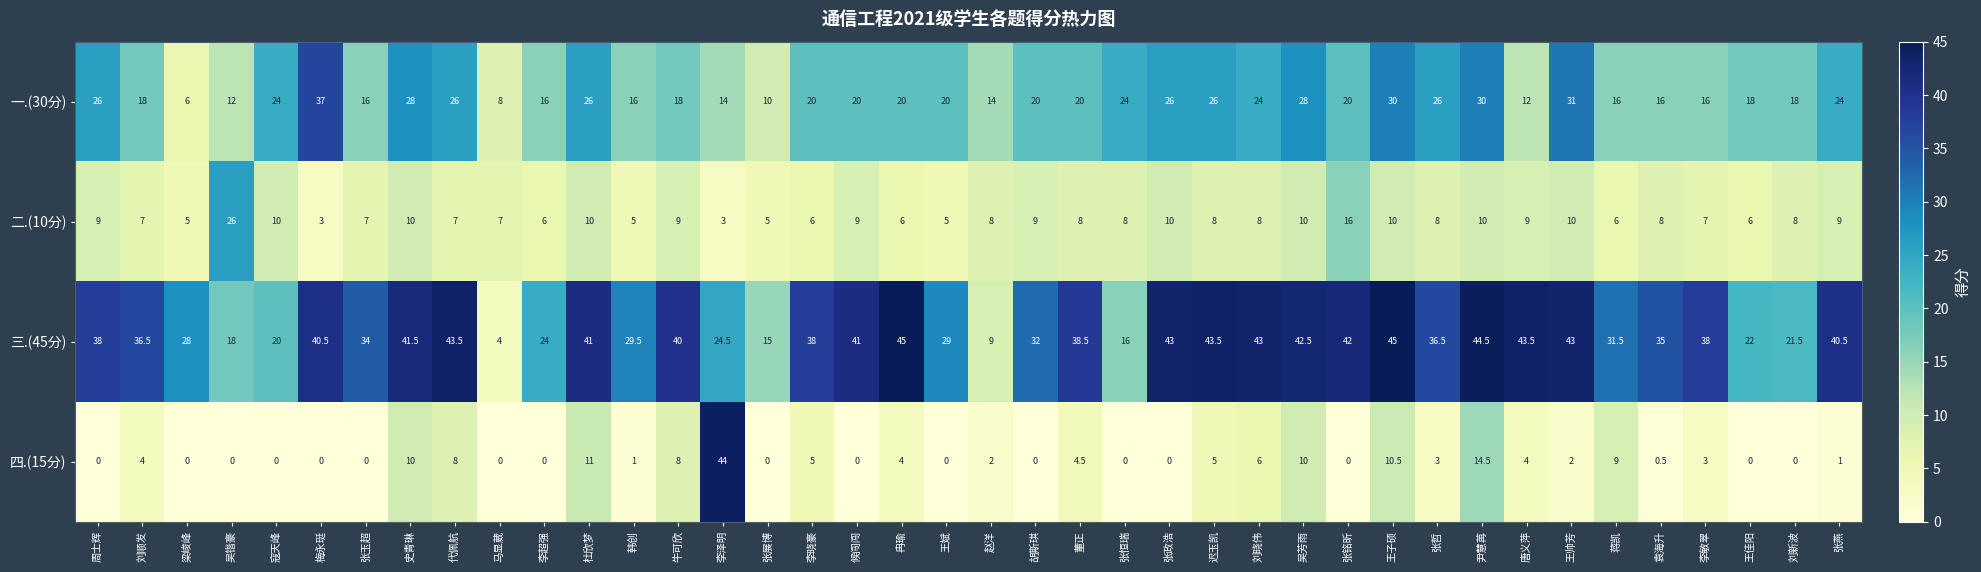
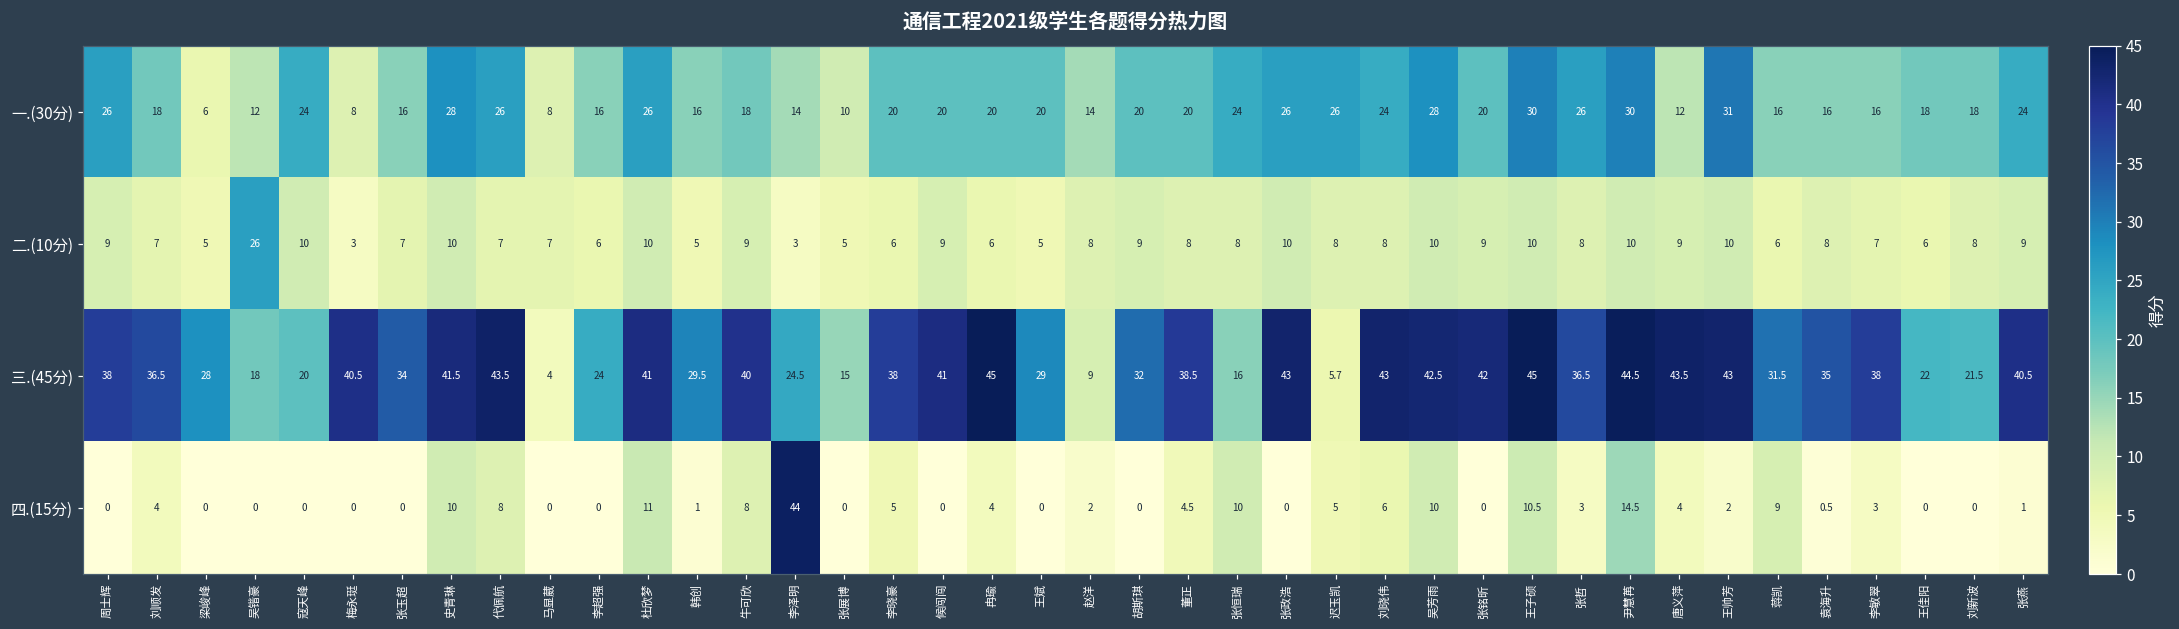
一.(30分), 梅永珽: 37 -> 8
二.(10分), 张铭昕: 16 -> 9
三.(45分), 迟玉凯: 43.5 -> 5.7
四.(15分), 张恒瑞: 0 -> 10
